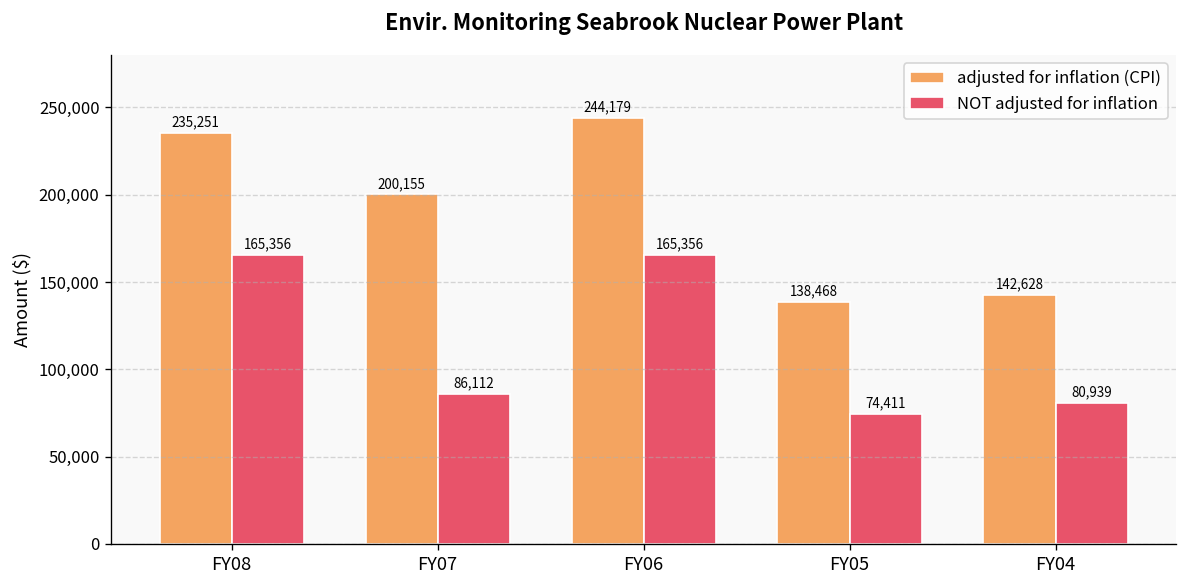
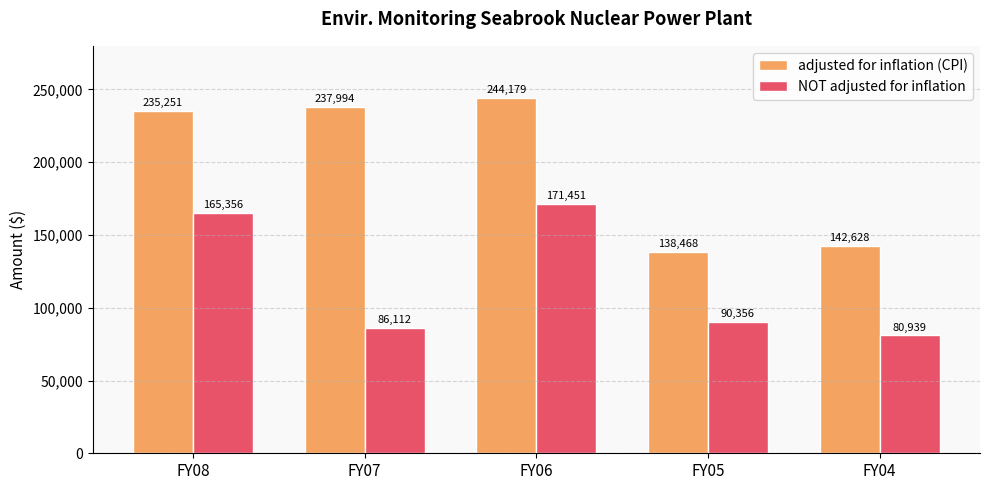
adjusted for inflation (CPI), FY07: 200,155 -> 237,994
NOT adjusted for inflation, FY06: 165,356 -> 171,451
NOT adjusted for inflation, FY05: 74,411 -> 90,356
